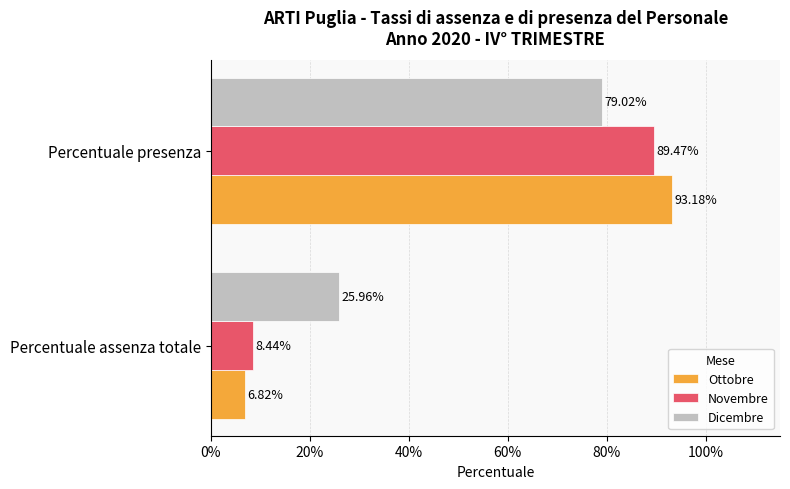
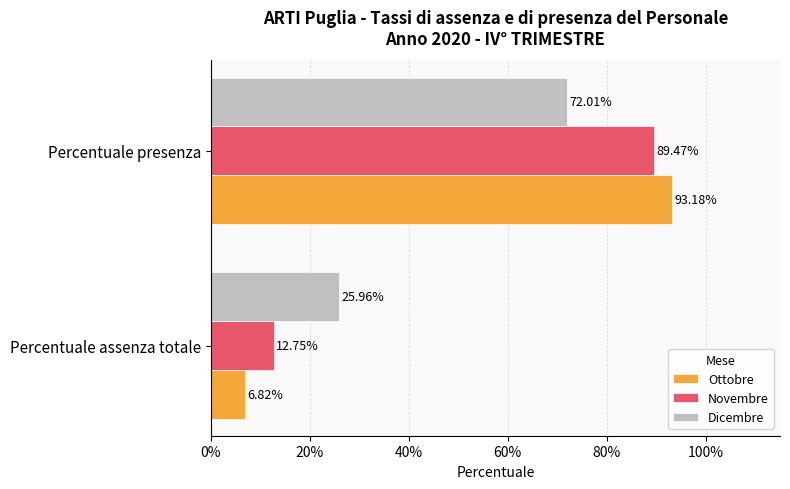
Dicembre, Percentuale presenza: 79.02% -> 72.01%
Novembre, Percentuale assenza totale: 8.44% -> 12.75%
